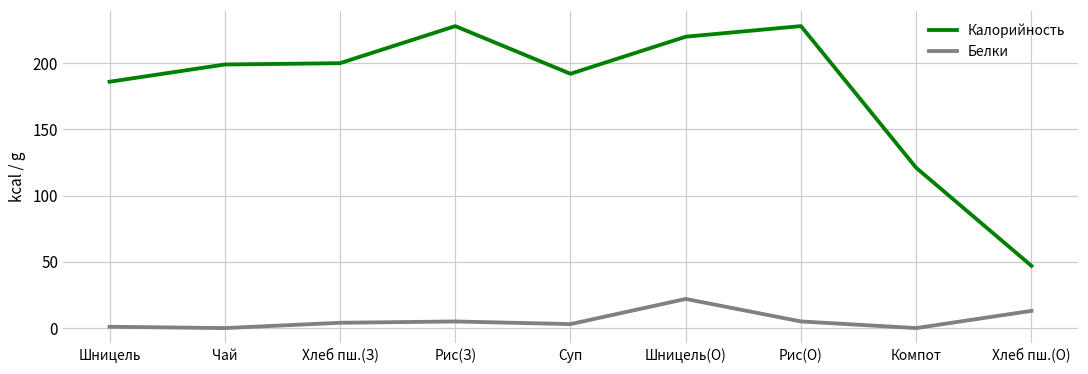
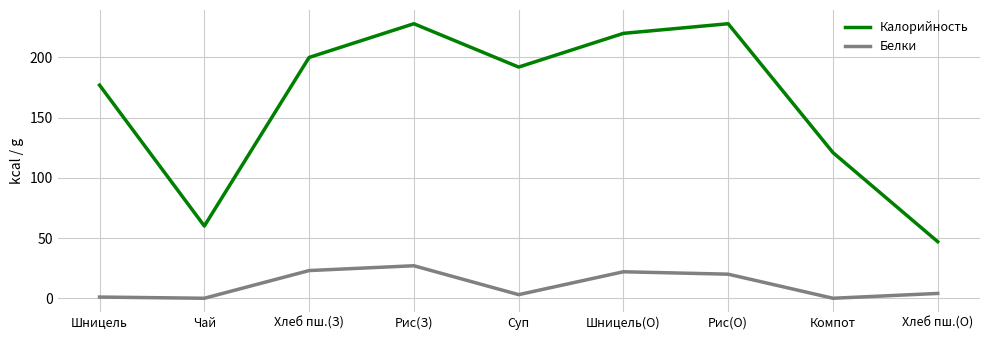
Калорийность, Шницель: 186 -> 177
Калорийность, Чай: 199 -> 60
Белки, Хлеб пш.(З): 4 -> 23
Белки, Рис(З): 5 -> 27
Белки, Рис(О): 5 -> 20
Белки, Хлеб пш.(О): 13 -> 4
